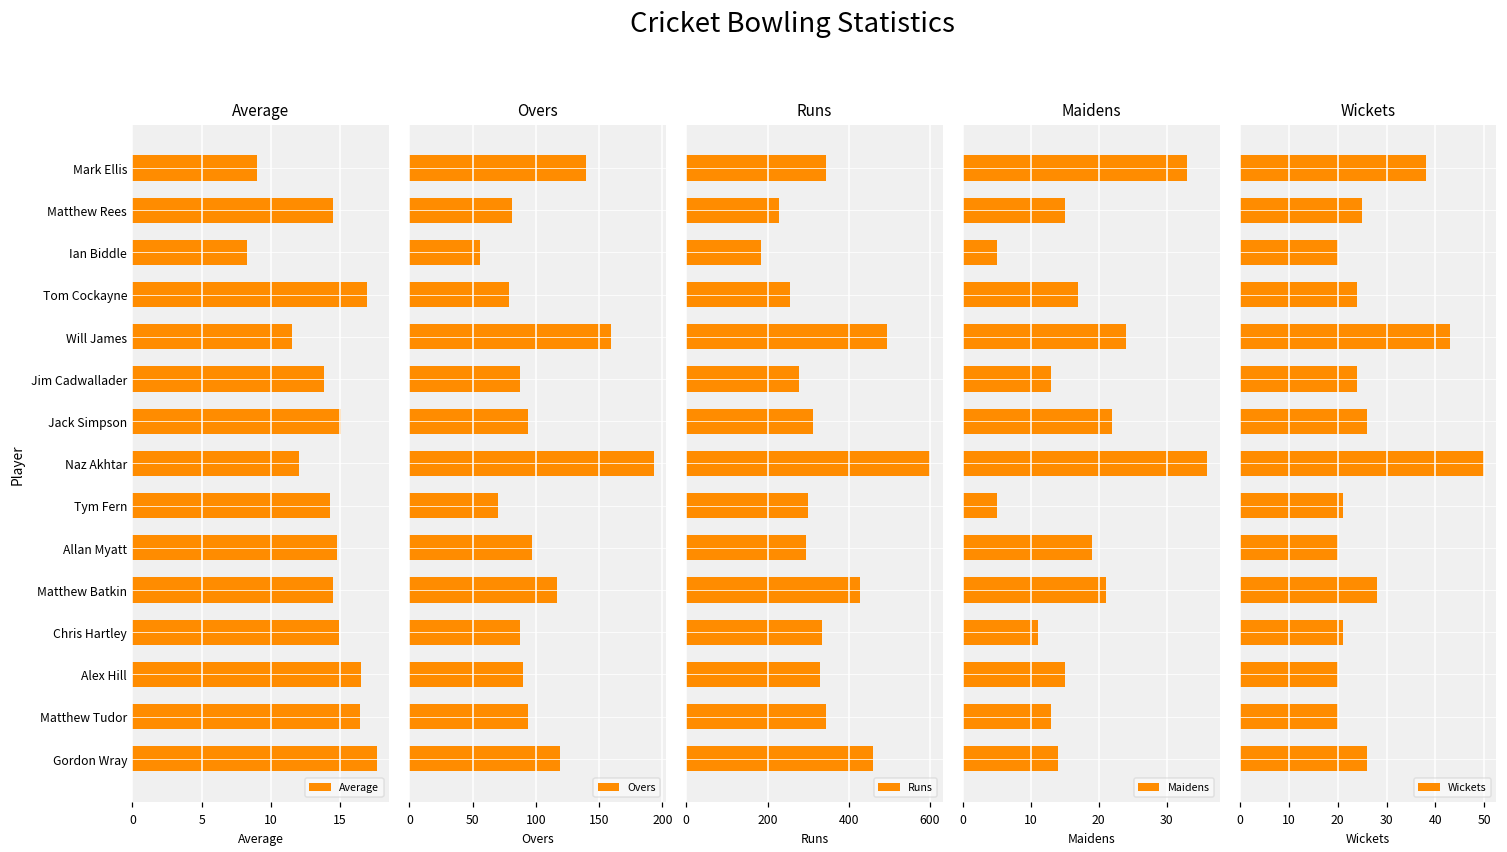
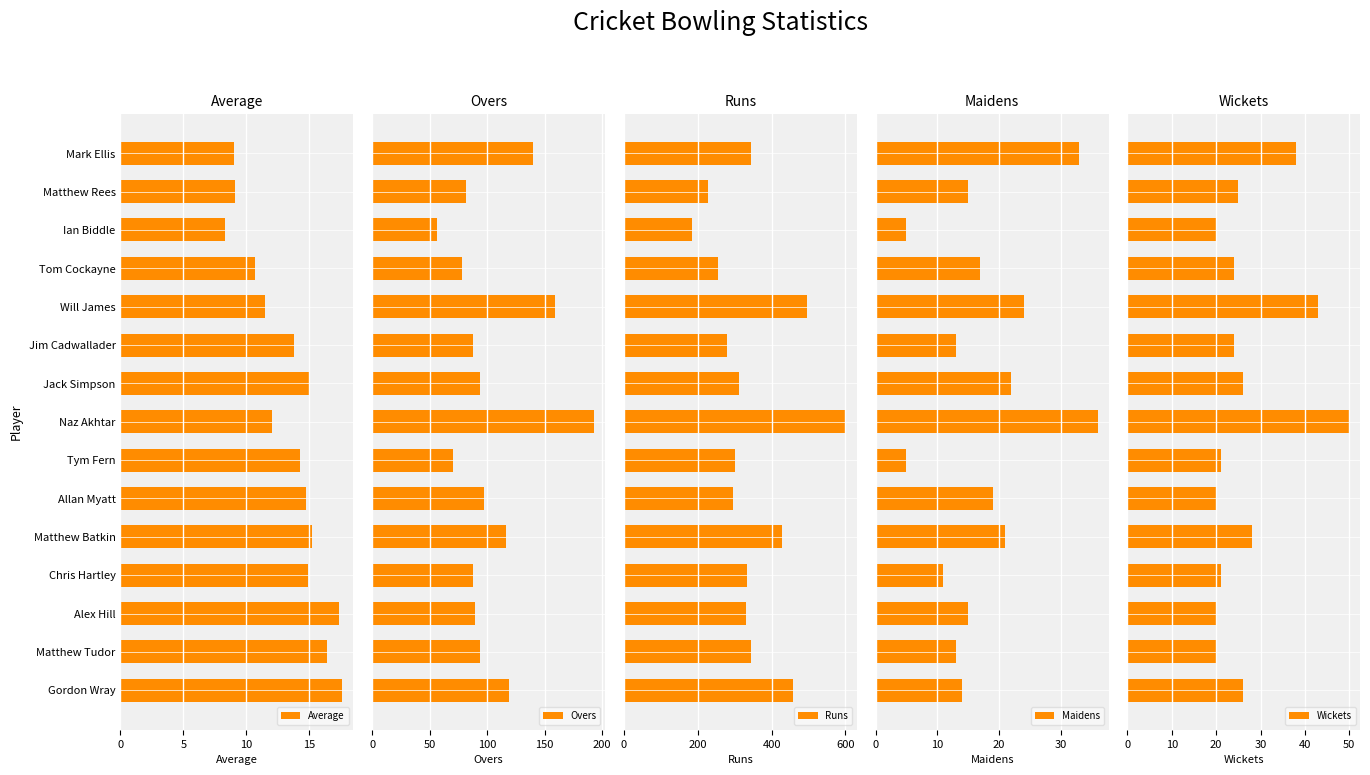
Average, Matthew Rees: 14.5 -> 9.1
Average, Tom Cockayne: 17.0 -> 10.7
Average, Matthew Batkin: 14.5 -> 15.3
Average, Alex Hill: 16.5 -> 17.4
